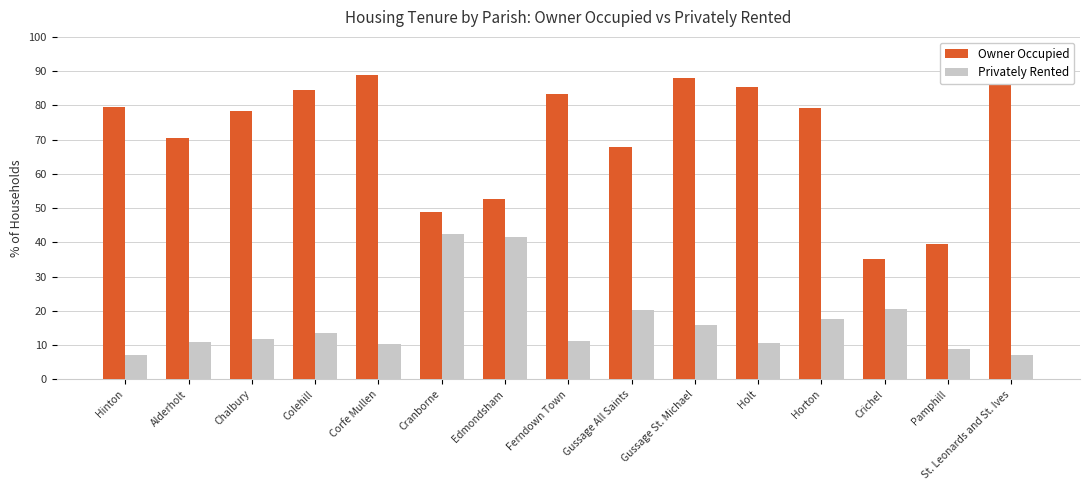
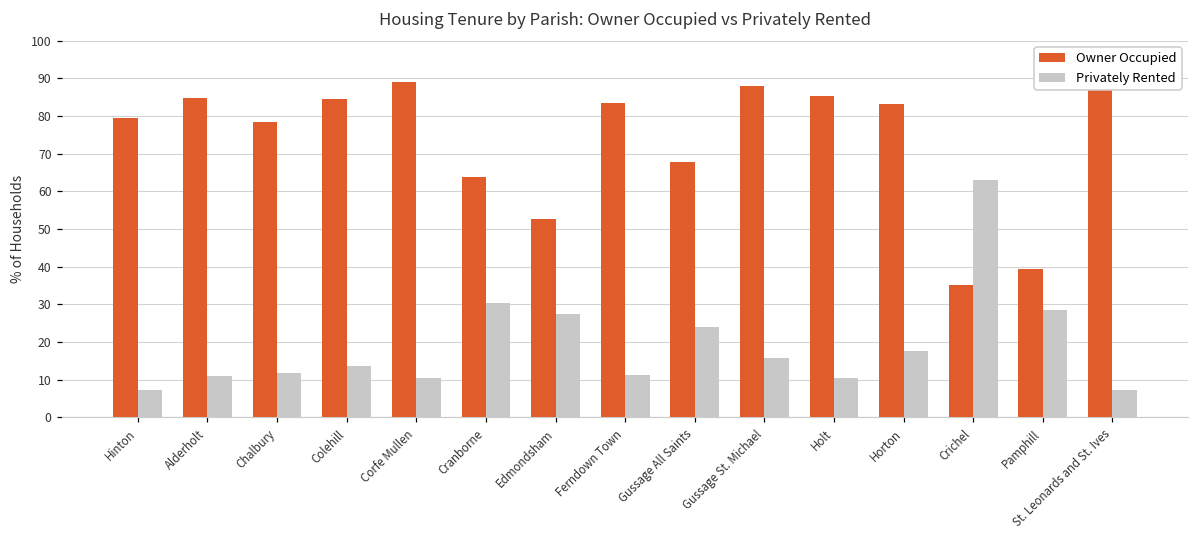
Owner Occupied, Alderholt: 70 -> 85
Owner Occupied, Cranborne: 49 -> 64
Privately Rented, Cranborne: 42 -> 30
Privately Rented, Edmondsham: 42 -> 27
Privately Rented, Gussage All Saints: 20 -> 24
Owner Occupied, Horton: 79 -> 83
Privately Rented, Crichel: 20 -> 63
Privately Rented, Pamphill: 9 -> 28
